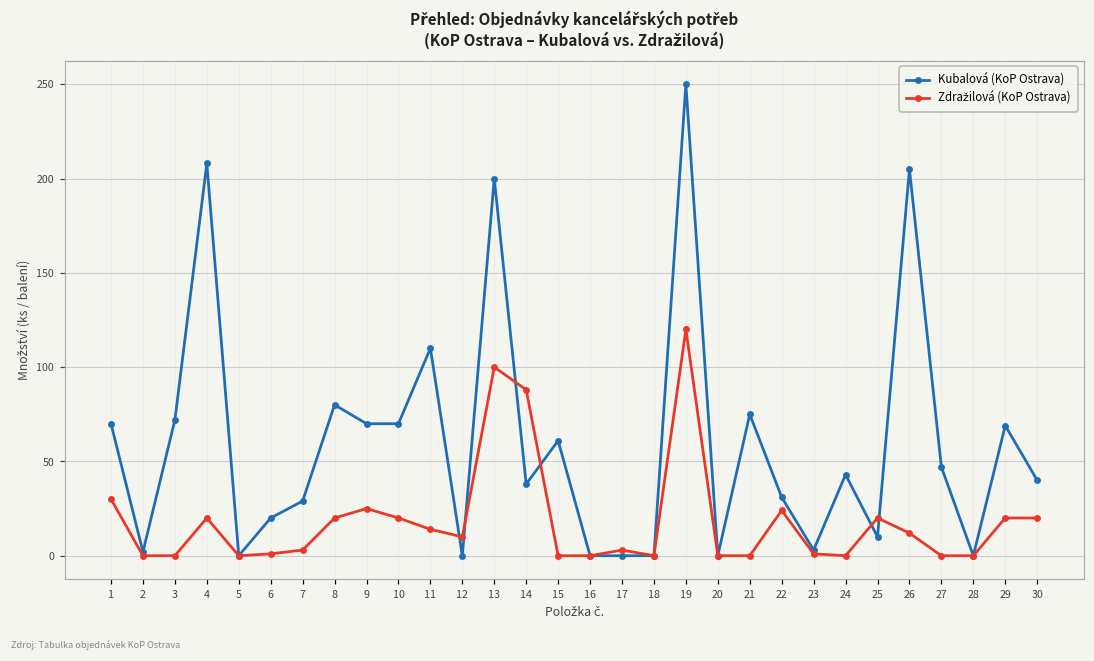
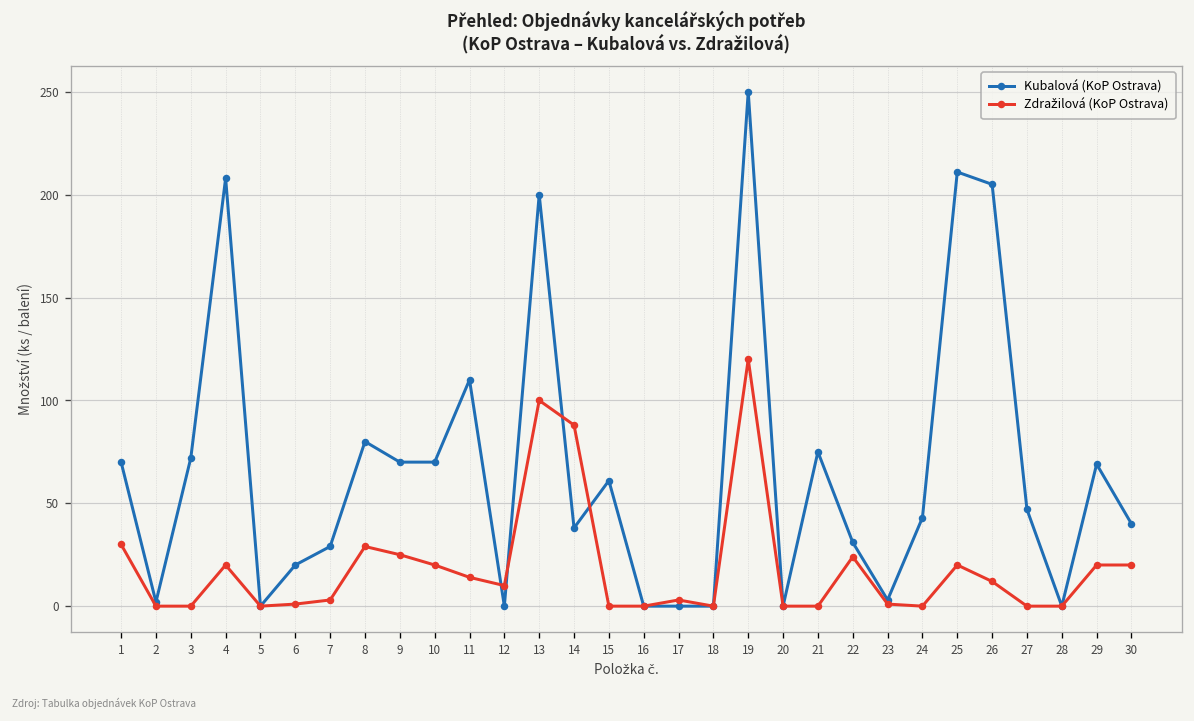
Zdražilová (KoP Ostrava), 8: 20 -> 29
Kubalová (KoP Ostrava), 25: 10 -> 211
